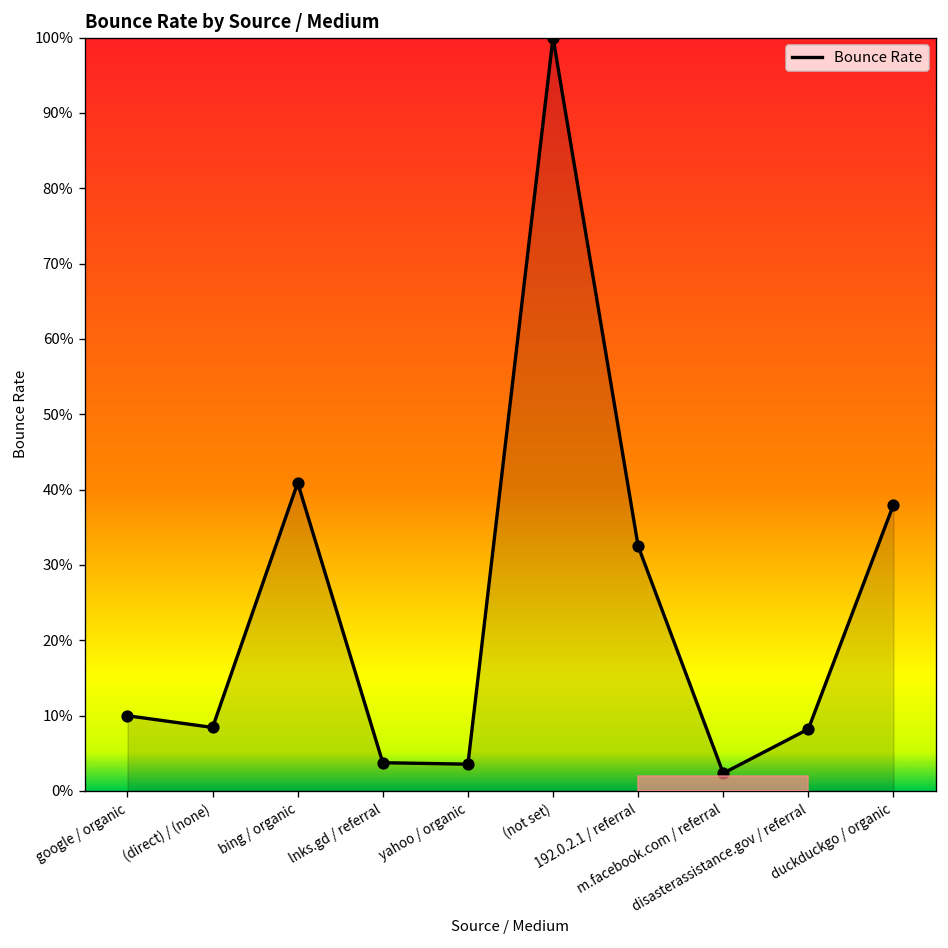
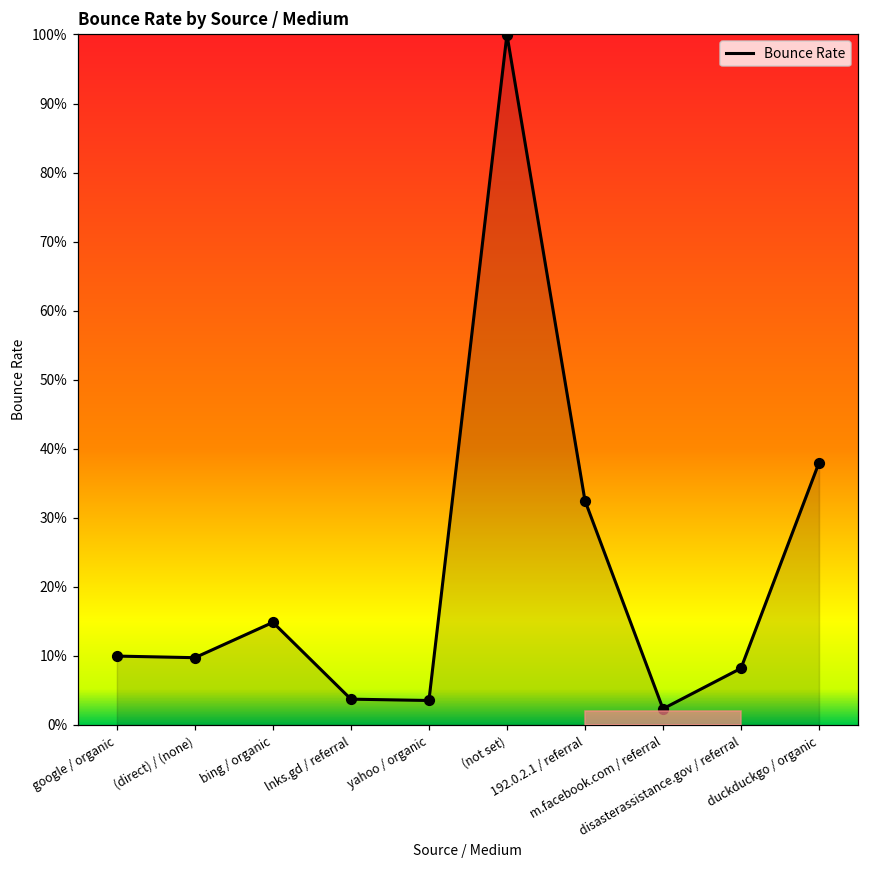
(direct) / (none): 8% -> 10%
bing / organic: 41% -> 15%
